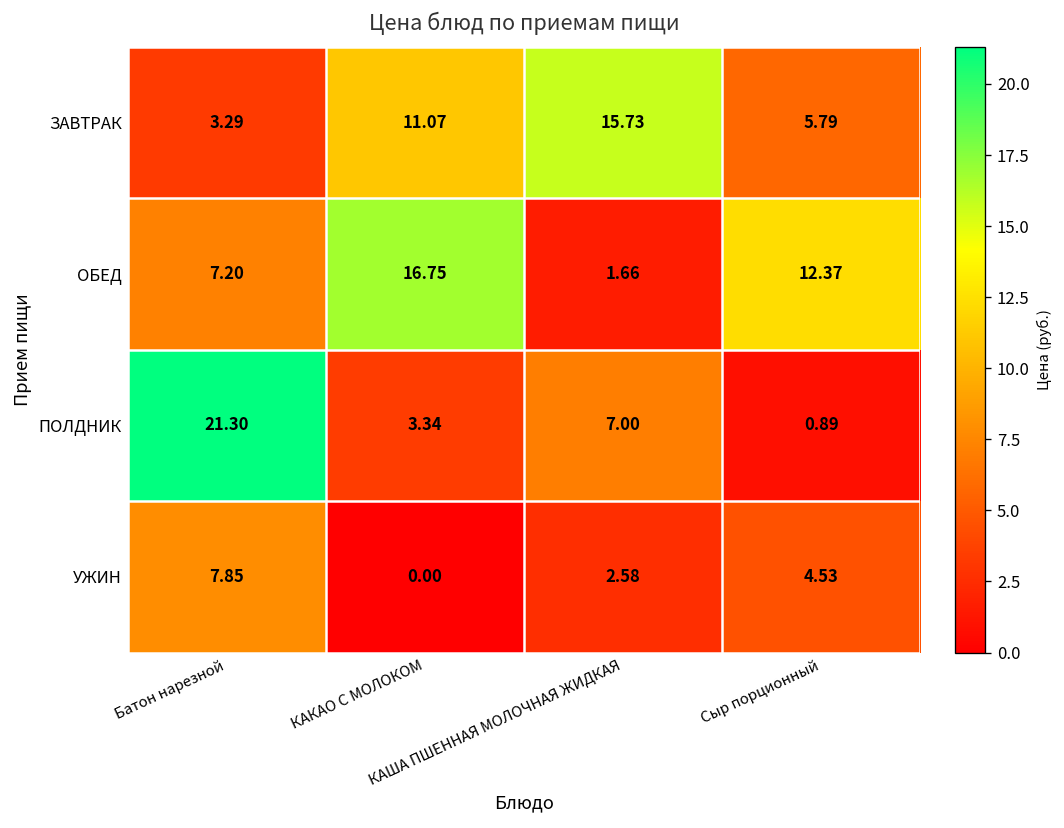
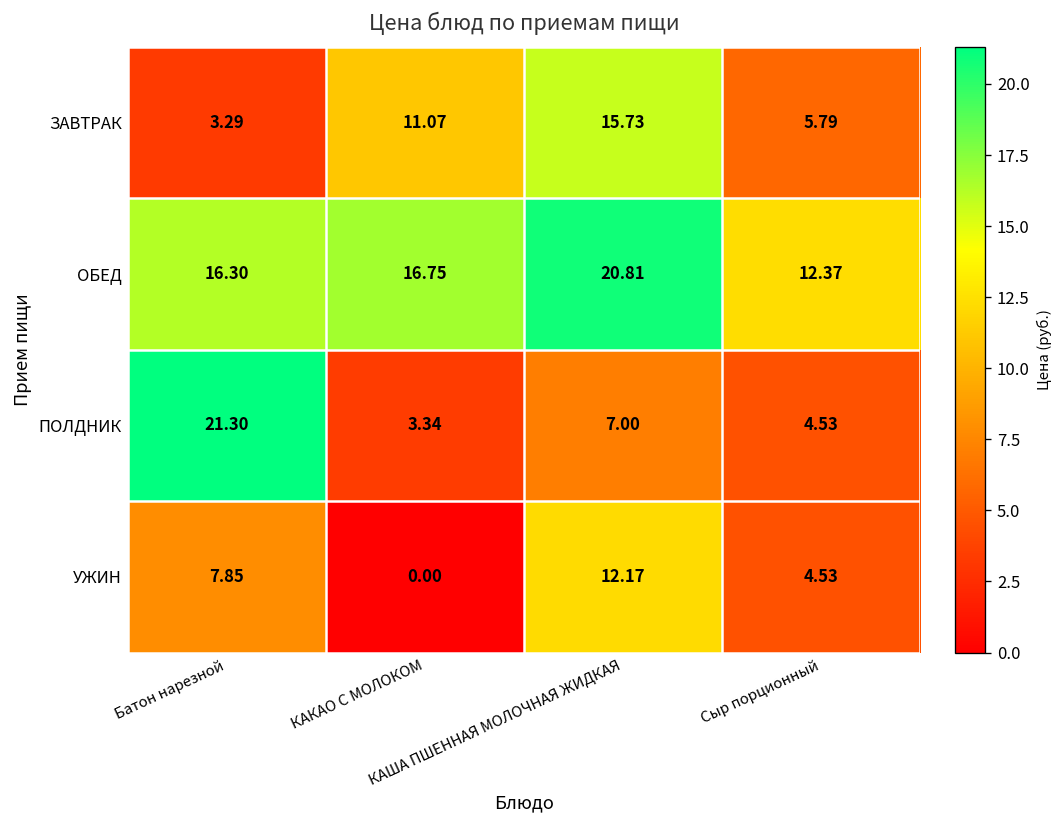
ОБЕД, Батон нарезной: 7.20 -> 16.30
ОБЕД, КАША ПШЕННАЯ МОЛОЧНАЯ ЖИДКАЯ: 1.66 -> 20.81
ПОЛДНИК, Сыр порционный: 0.89 -> 4.53
УЖИН, КАША ПШЕННАЯ МОЛОЧНАЯ ЖИДКАЯ: 2.58 -> 12.17
